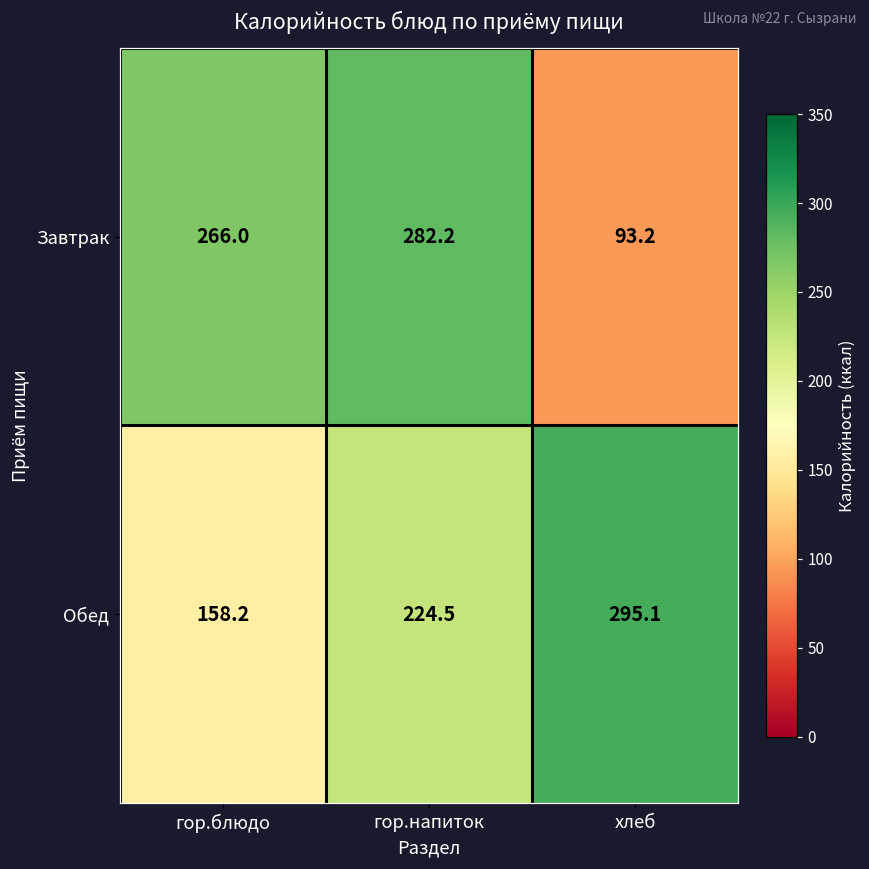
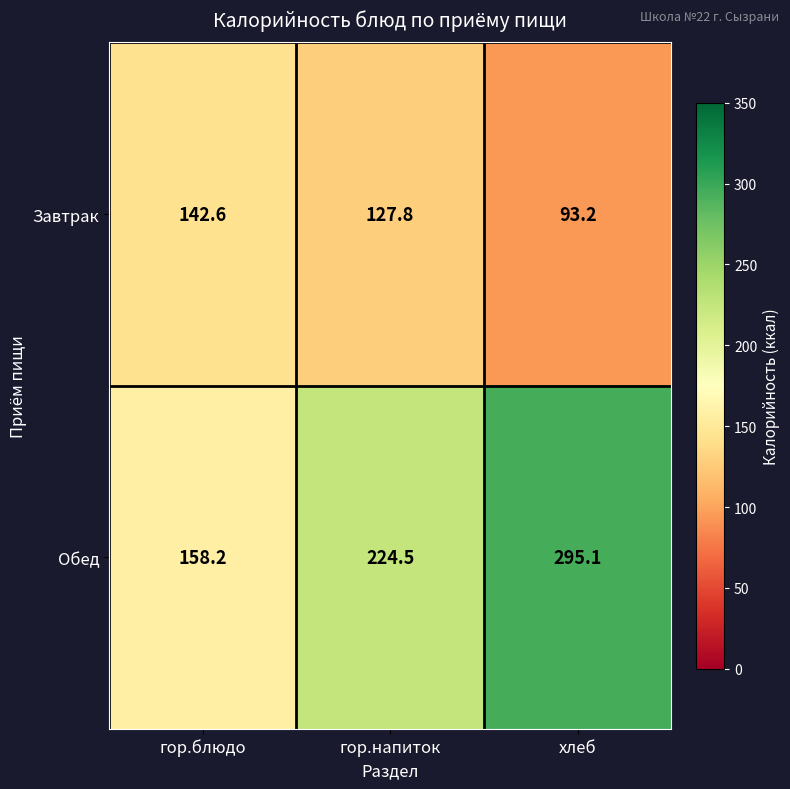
Завтрак, гор.блюдо: 266.0 -> 142.6
Завтрак, гор.напиток: 282.2 -> 127.8
